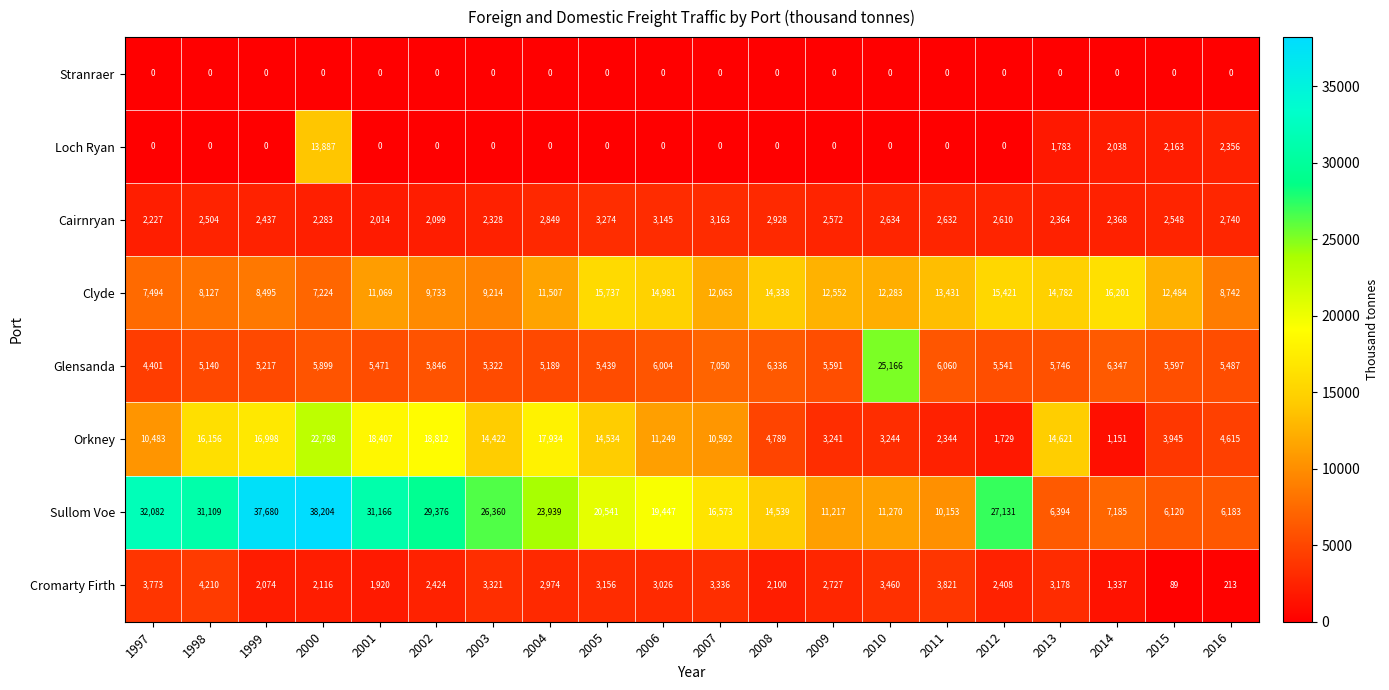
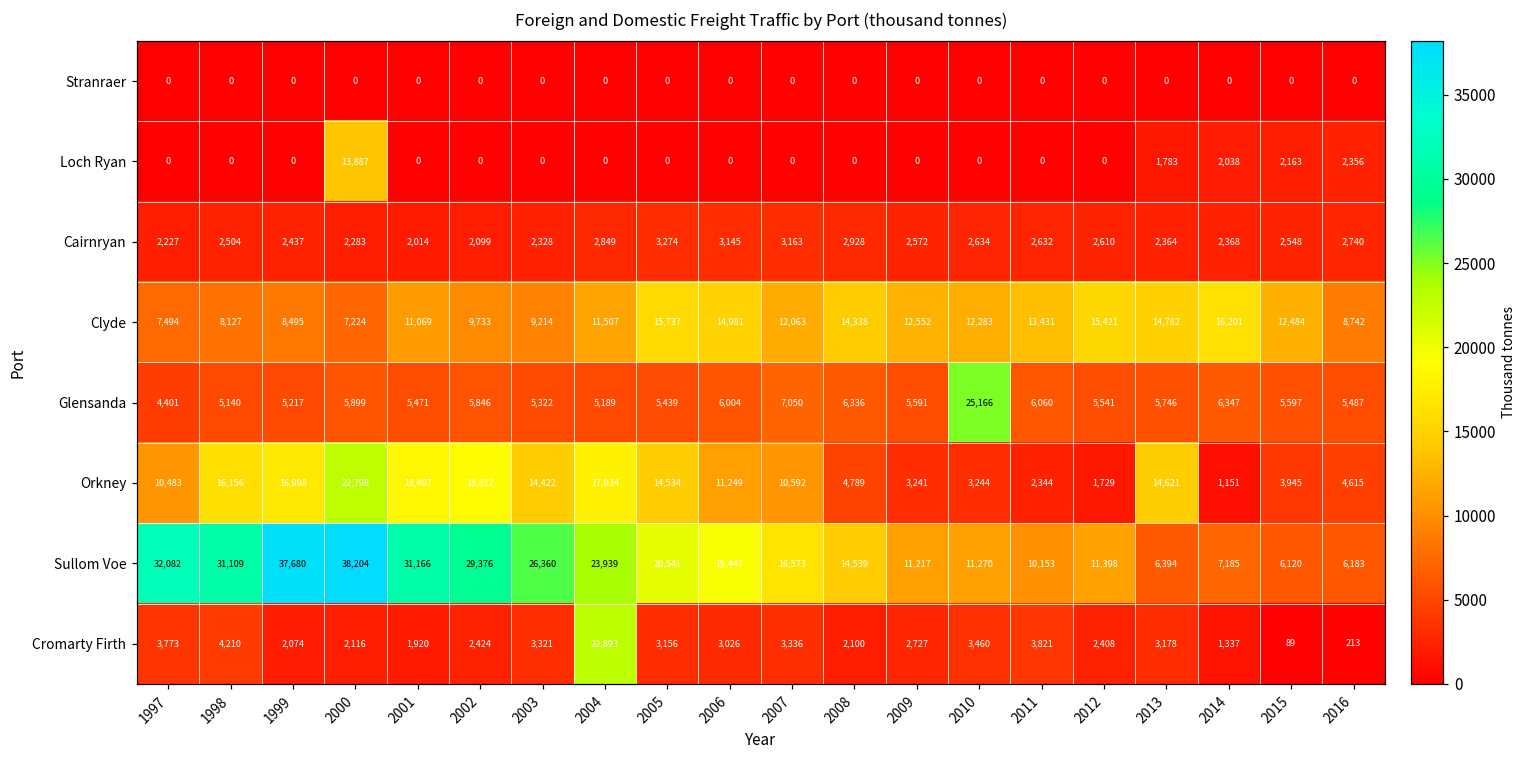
Sullom Voe, 2012: 27,131 -> 11,398
Cromarty Firth, 2004: 2,974 -> 22,893
